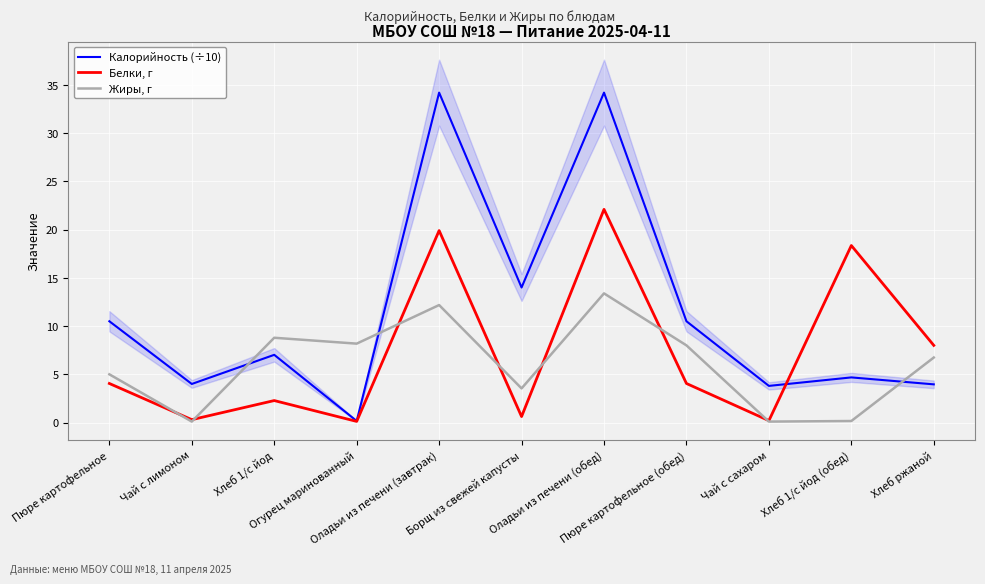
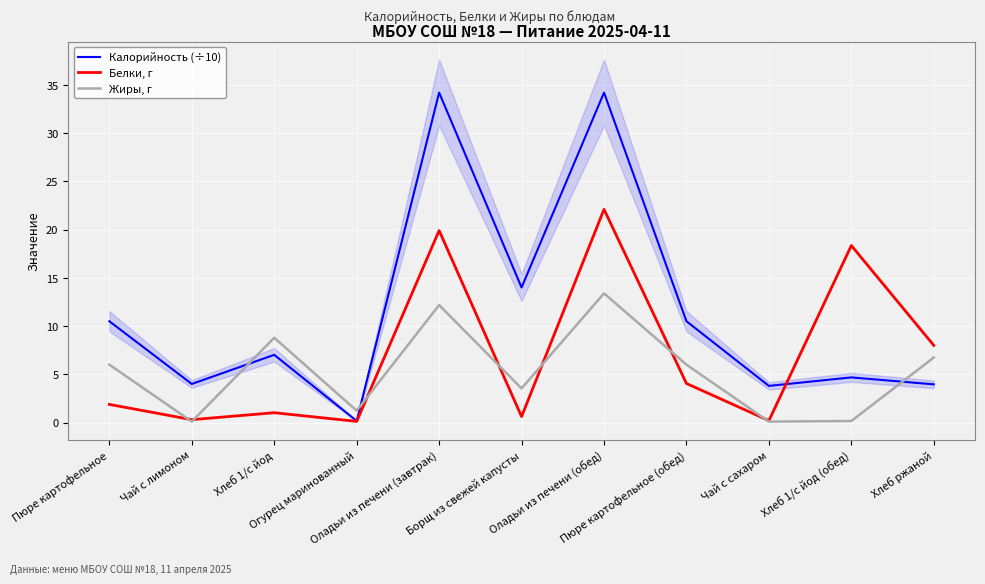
Белки, г, Пюре картофельное: 4 -> 2
Жиры, г, Пюре картофельное: 5 -> 6
Белки, г, Хлеб 1/с йод: 2 -> 1
Жиры, г, Огурец маринованный: 8 -> 1
Жиры, г, Пюре картофельное (обед): 8 -> 6
